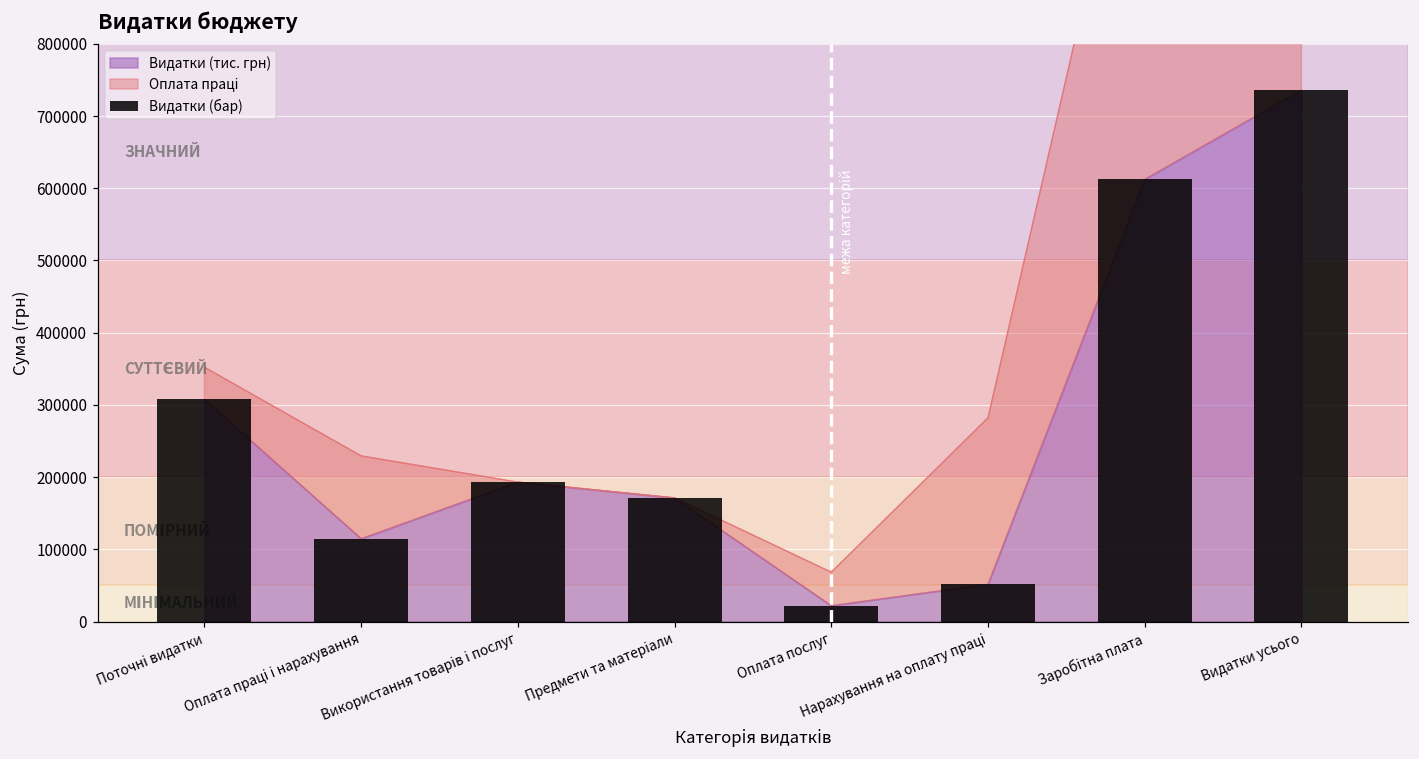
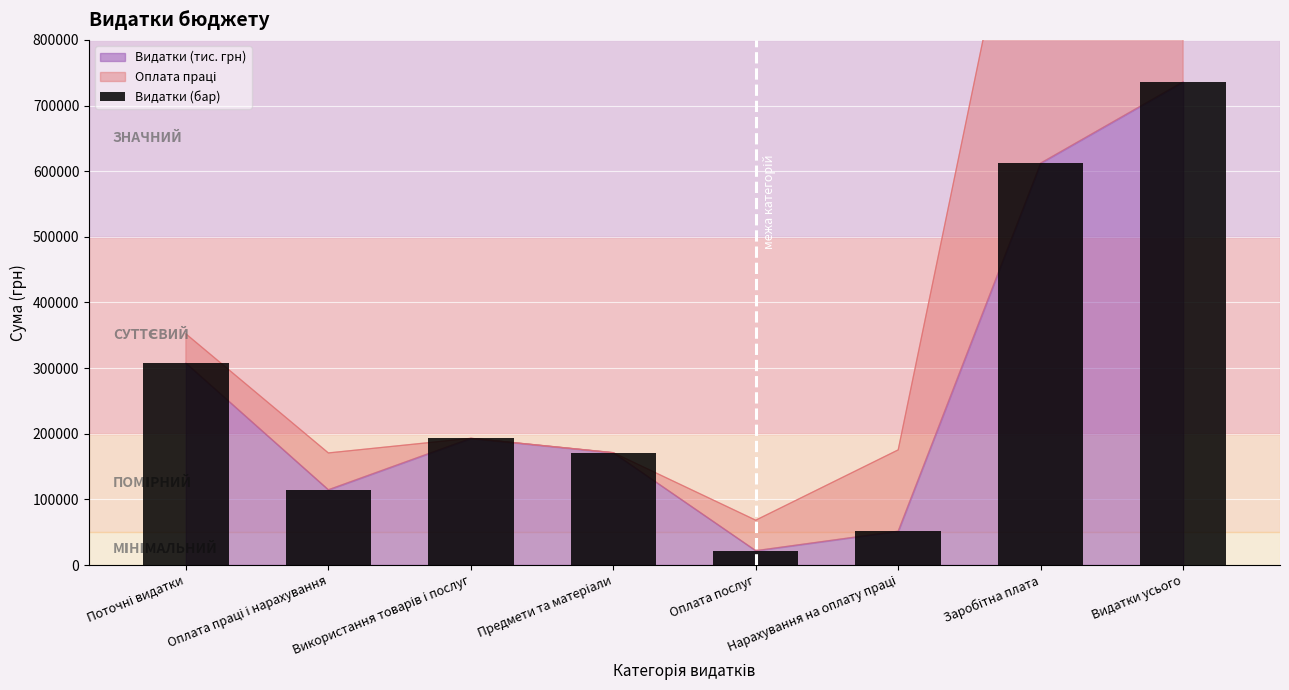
Оплата праці, Оплата праці і нарахування: 110000 -> 60000
Оплата праці, Нарахування на оплату праці: 230000 -> 120000
